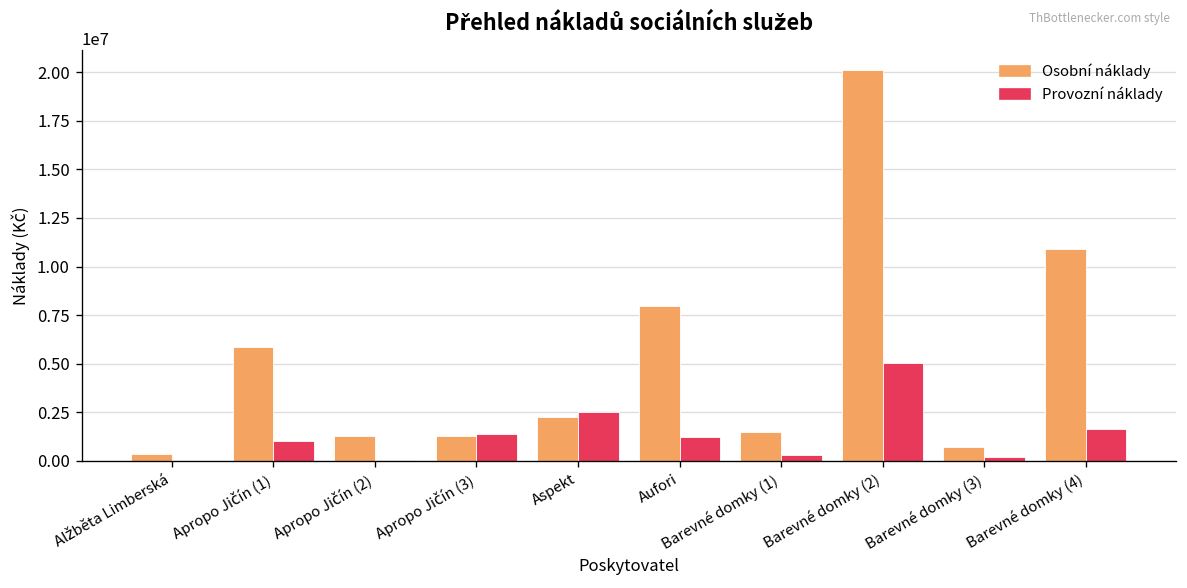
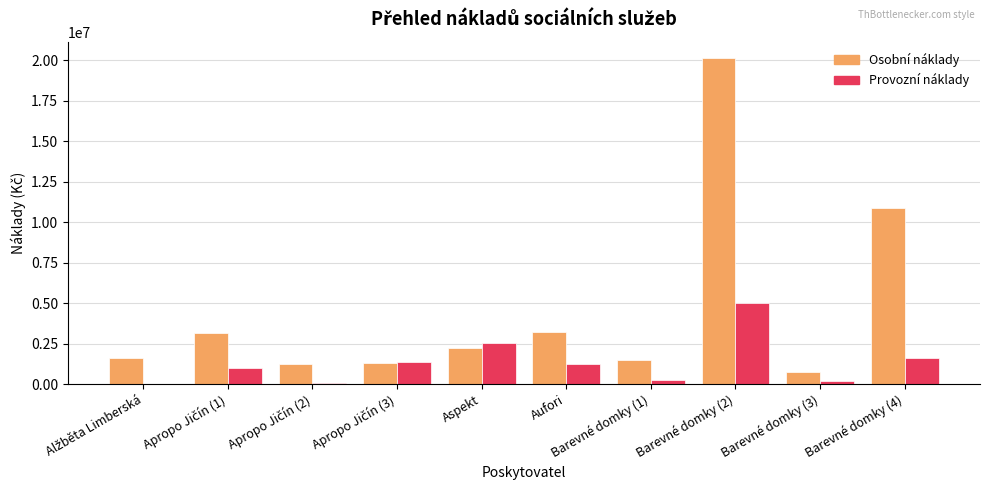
Osobní náklady, Alžběta Limberská: 400000 -> 1600000
Osobní náklady, Apropo Jičín (1): 5900000 -> 3100000
Osobní náklady, Aufori: 8000000 -> 3200000
